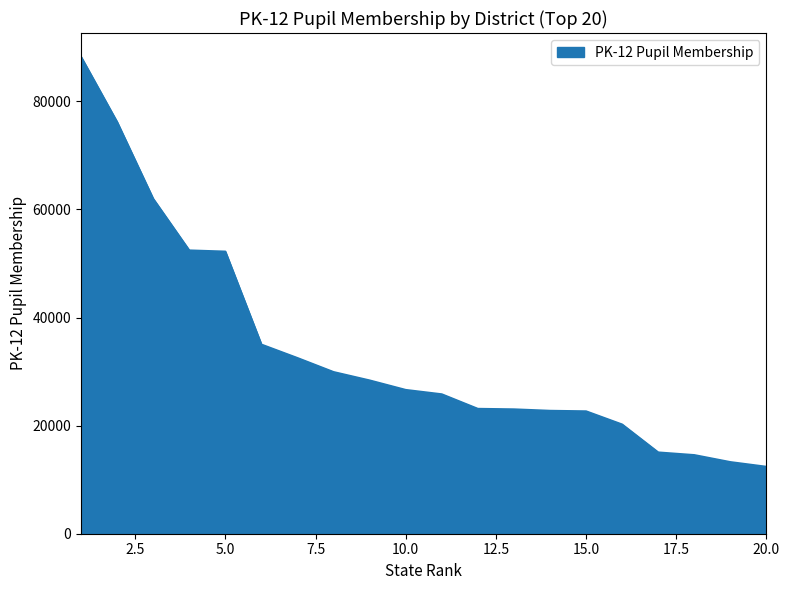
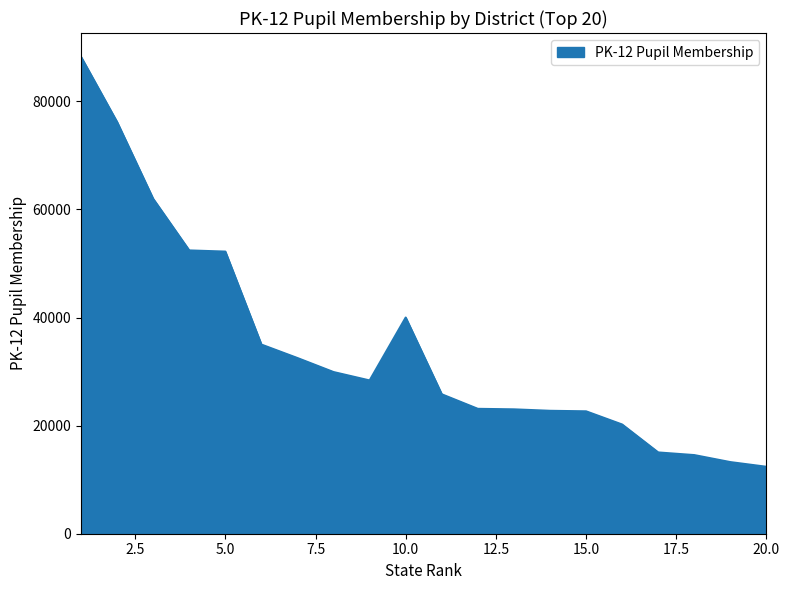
10.0: 27000 -> 40000
